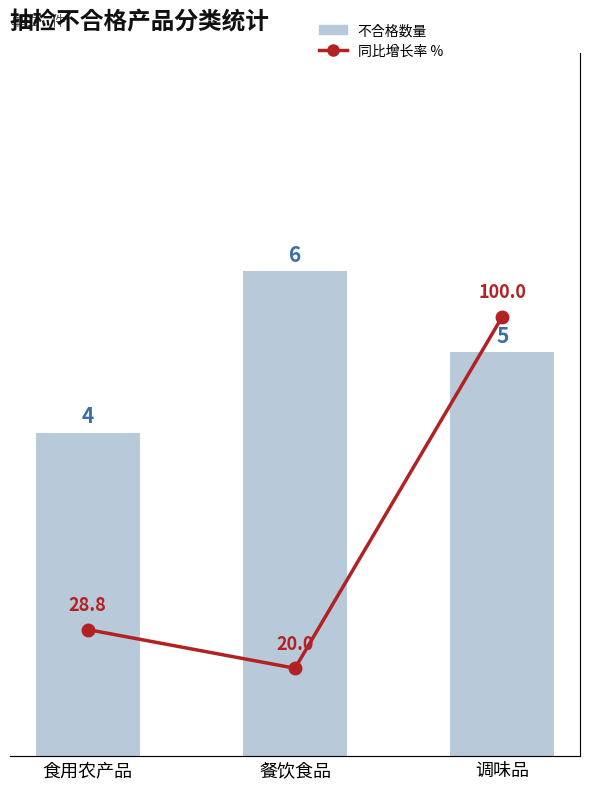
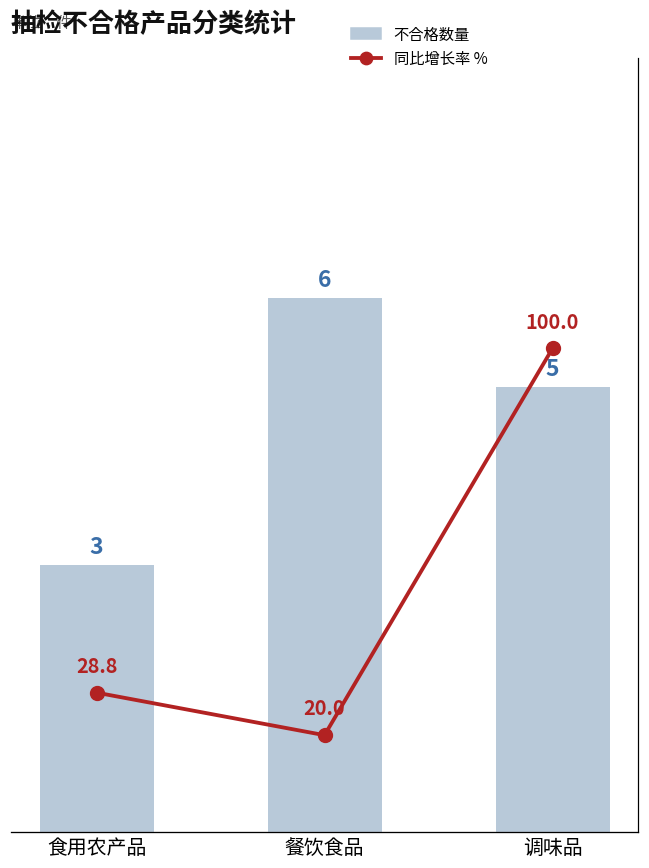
不合格数量, 食用农产品: 4 -> 3
